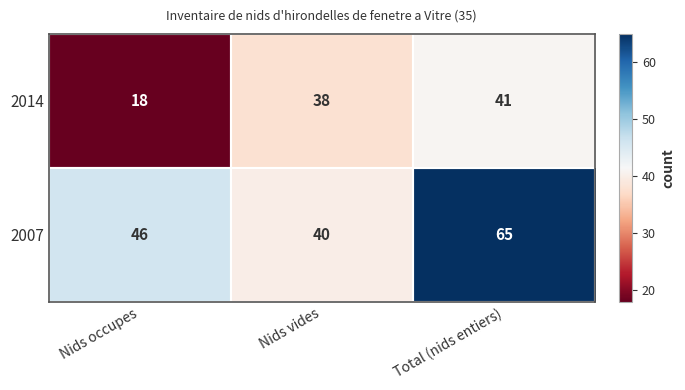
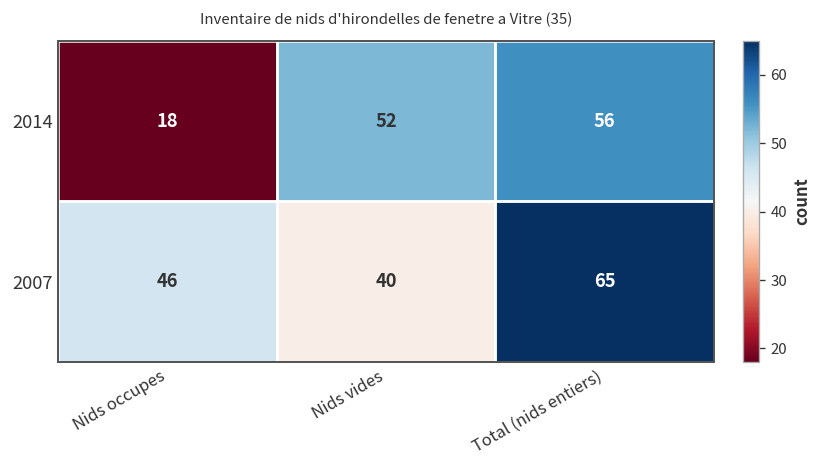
2014, Nids vides: 38 -> 52
2014, Total (nids entiers): 41 -> 56
